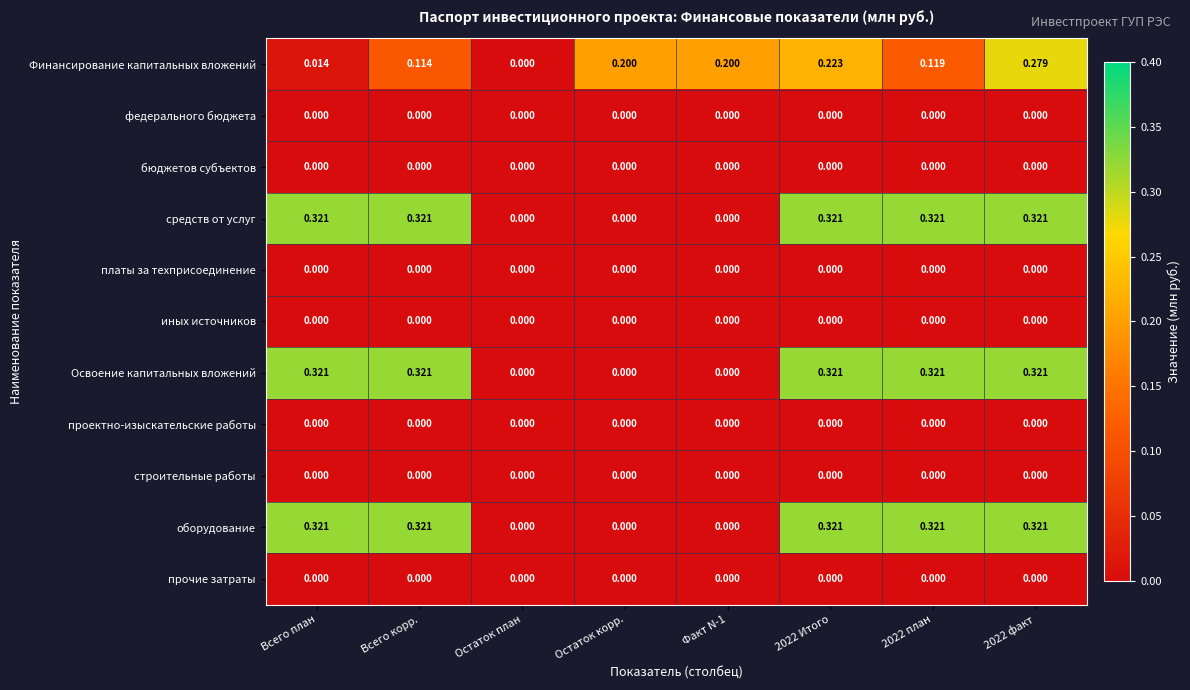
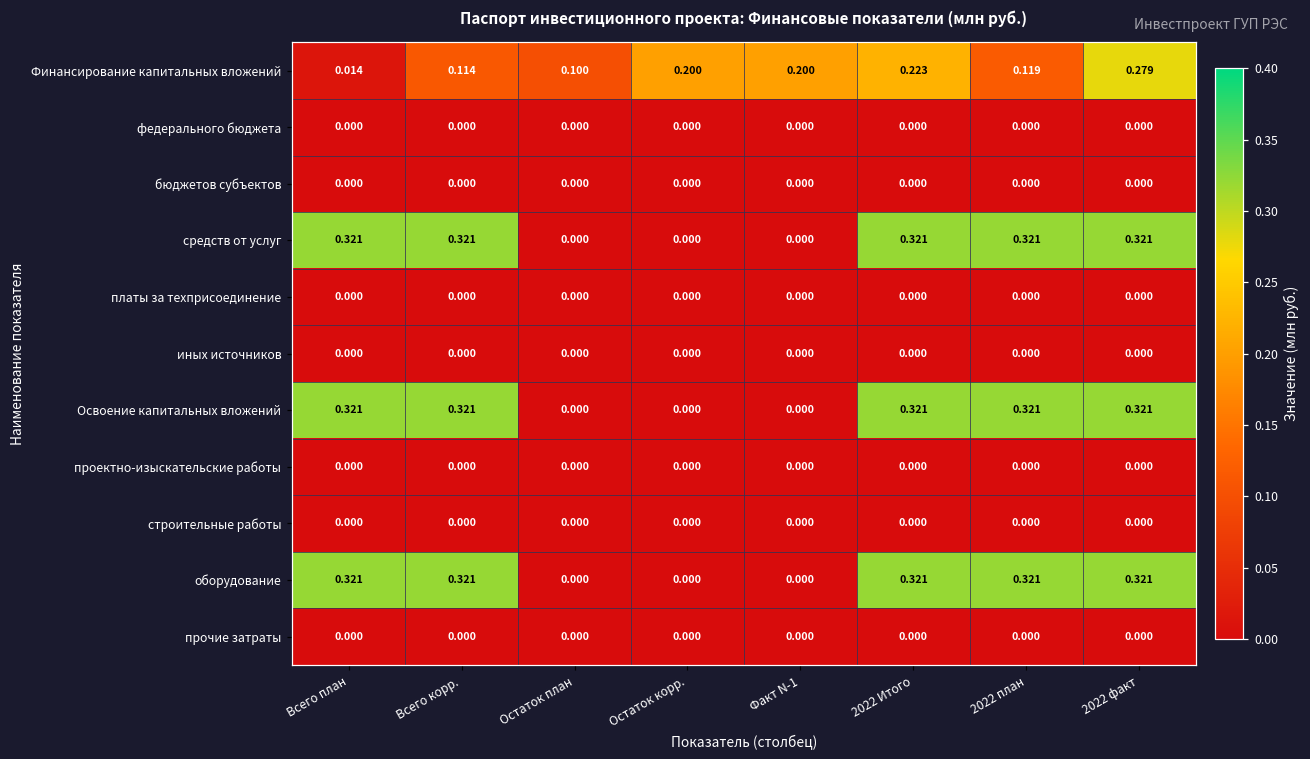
Финансирование капитальных вложений, Остаток план: 0.000 -> 0.100
